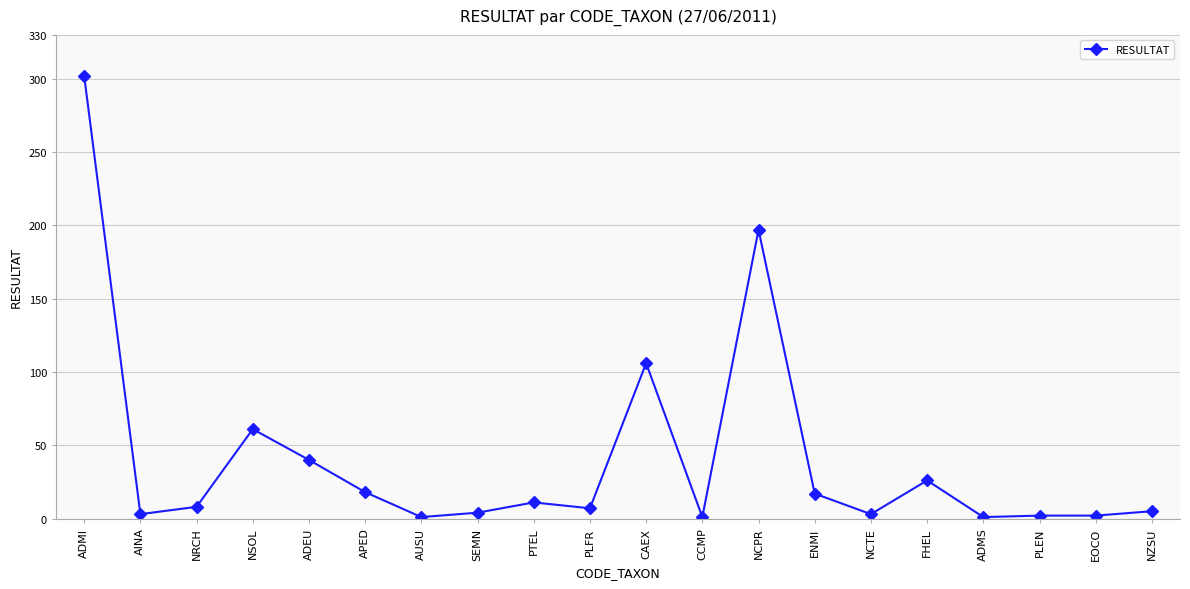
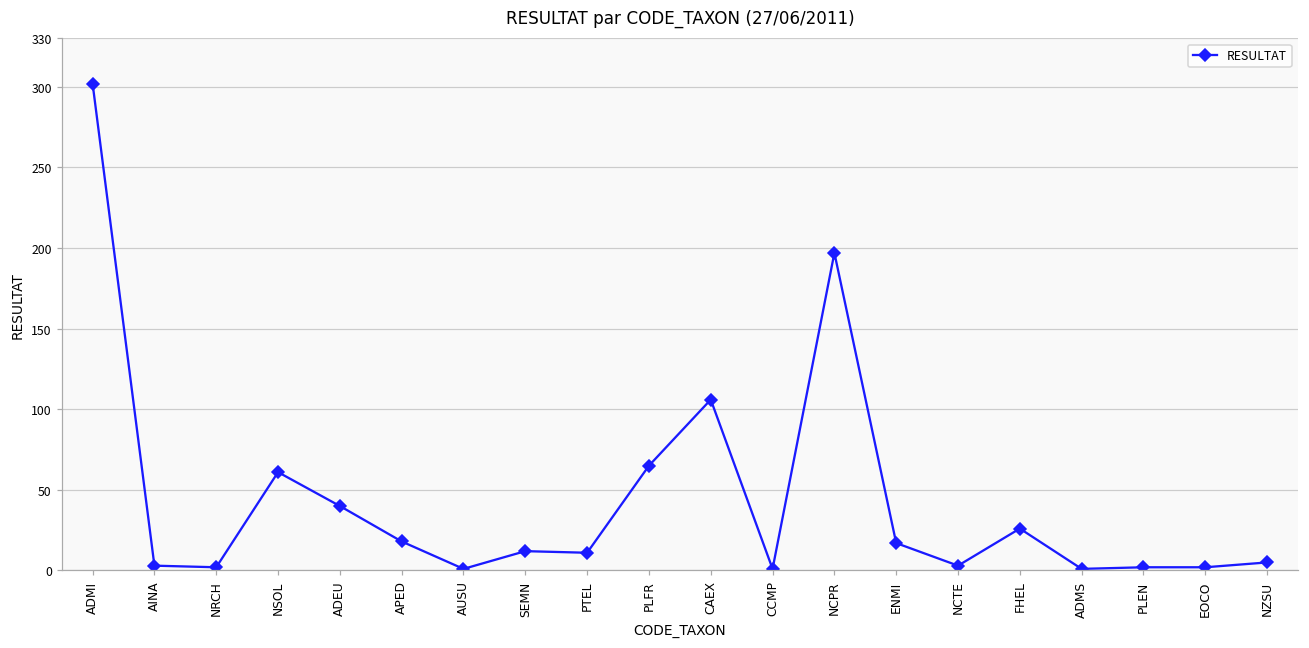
NRCH: 8 -> 2
SEMN: 4 -> 12
PLFR: 7 -> 65
